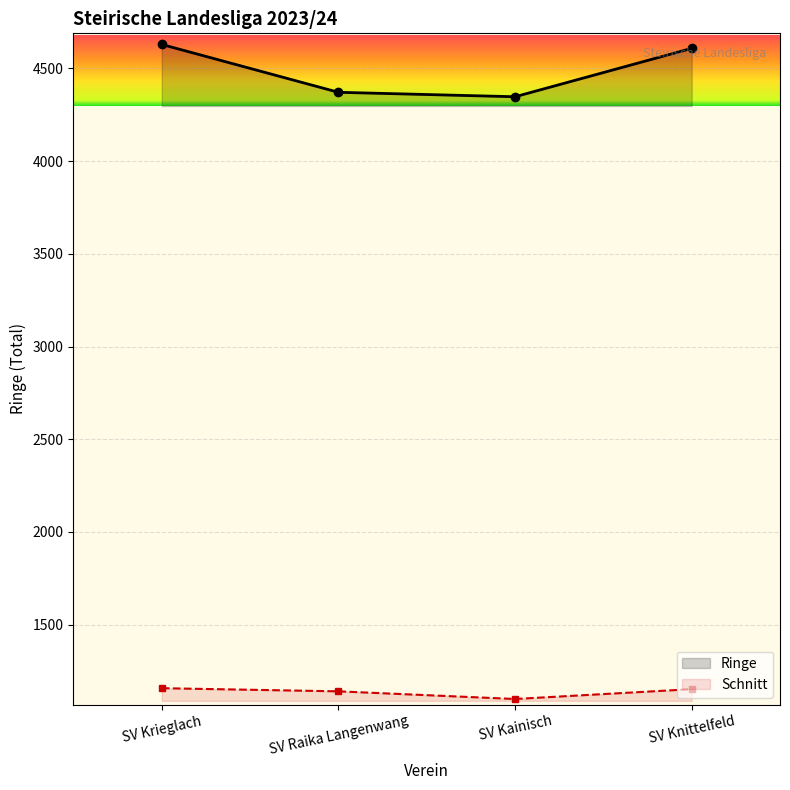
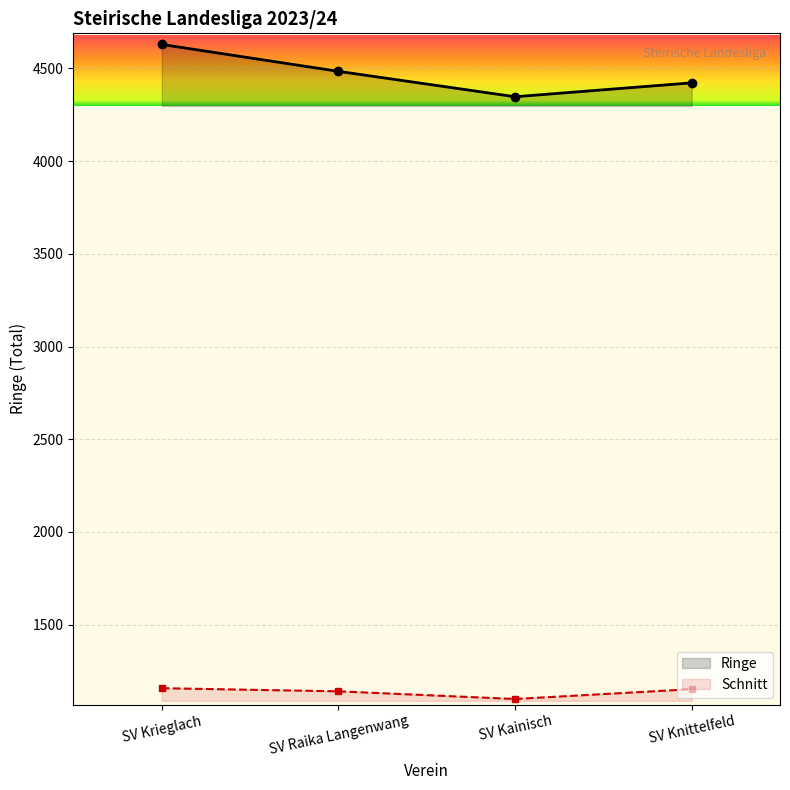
Ringe, SV Raika Langenwang: 4370 -> 4480
Ringe, SV Knittelfeld: 4610 -> 4420
